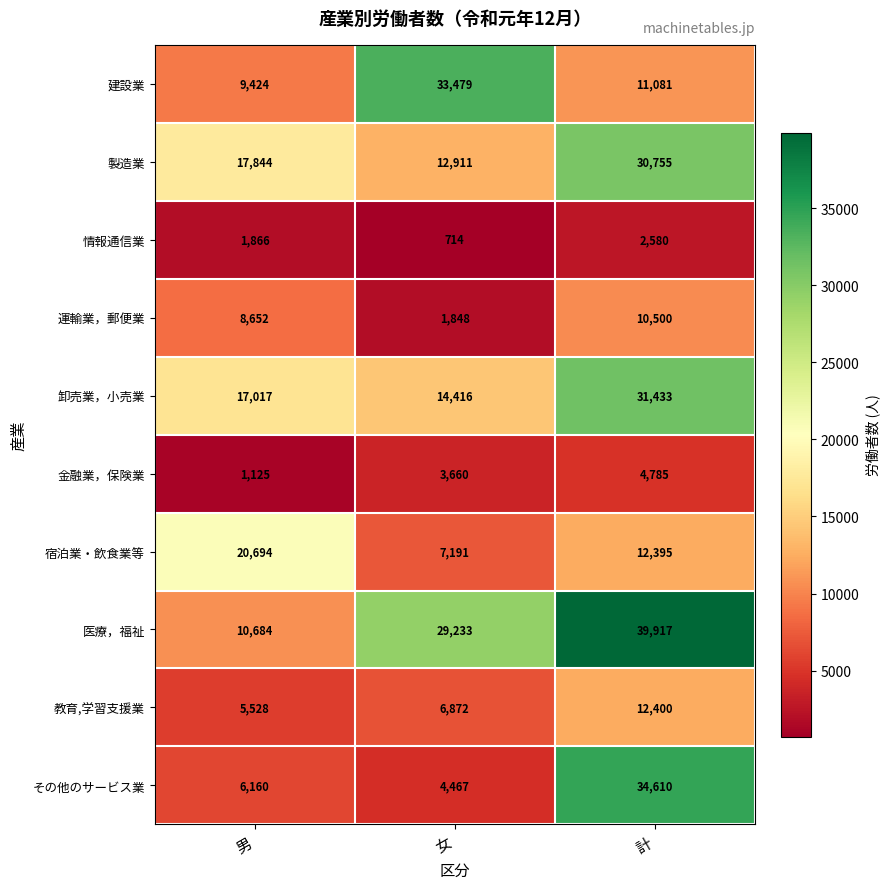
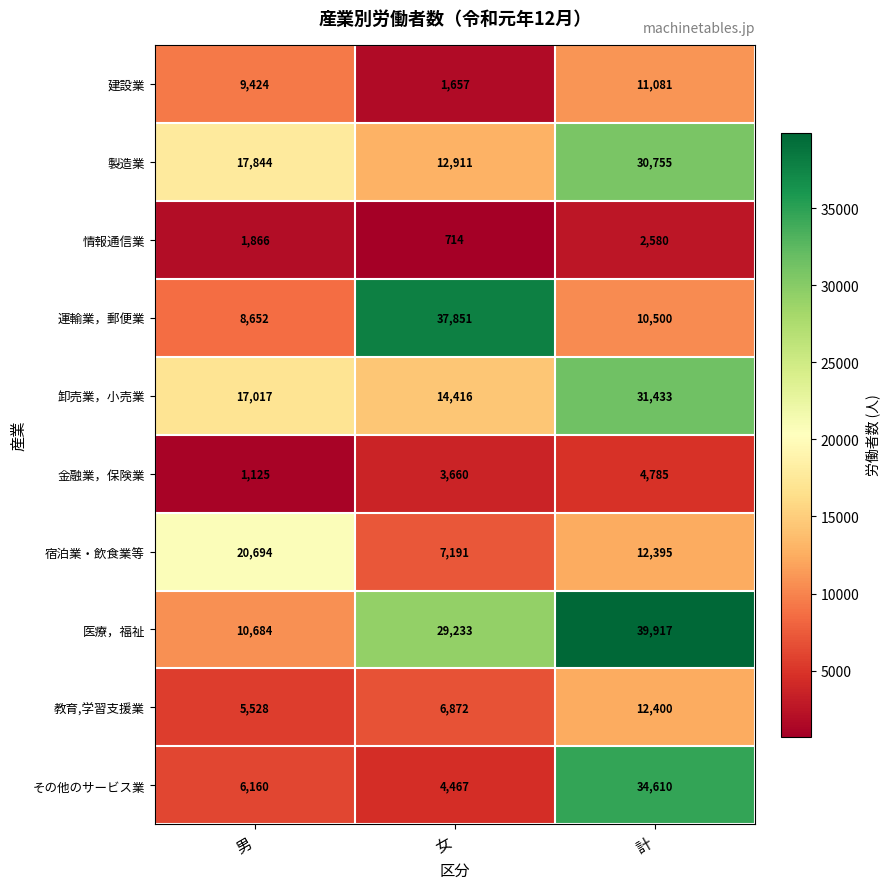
建設業, 女: 33,479 -> 1,657
運輸業，郵便業, 女: 1,848 -> 37,851
